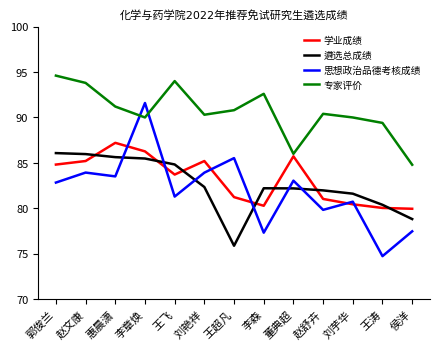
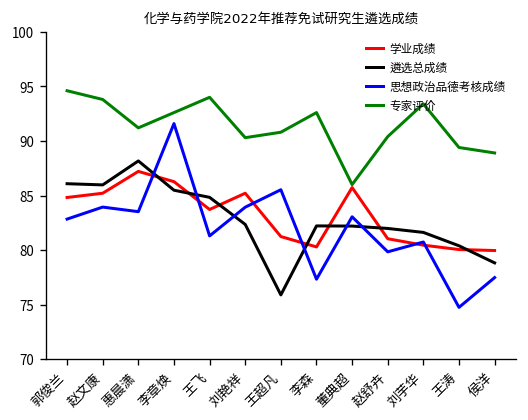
遴选总成绩, 惠晨潇: 86 -> 88
专家评价, 李章焕: 90 -> 93
专家评价, 刘芋华: 90 -> 93
专家评价, 侯洋: 85 -> 89
